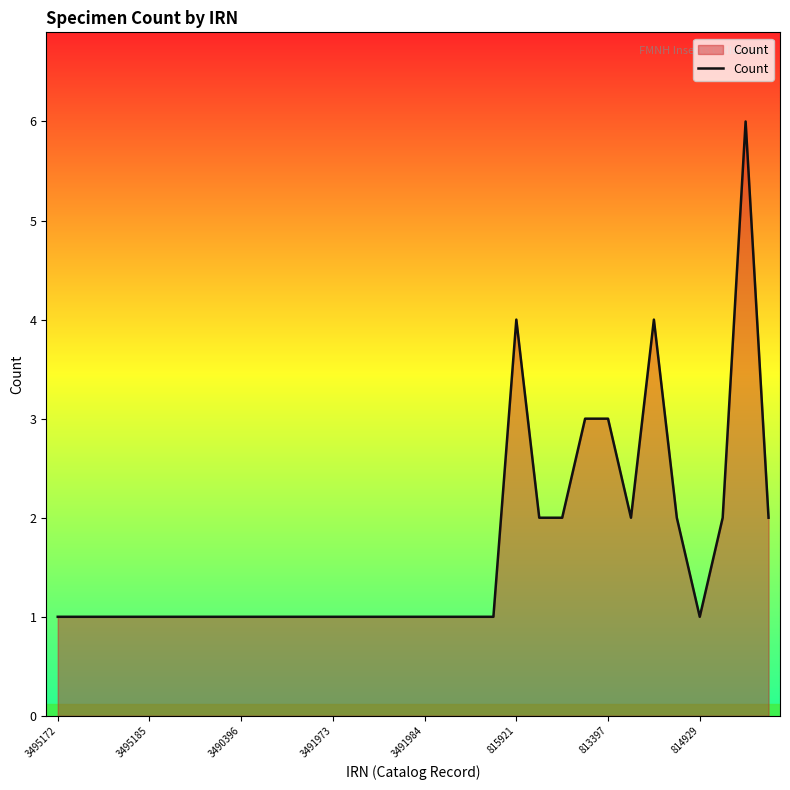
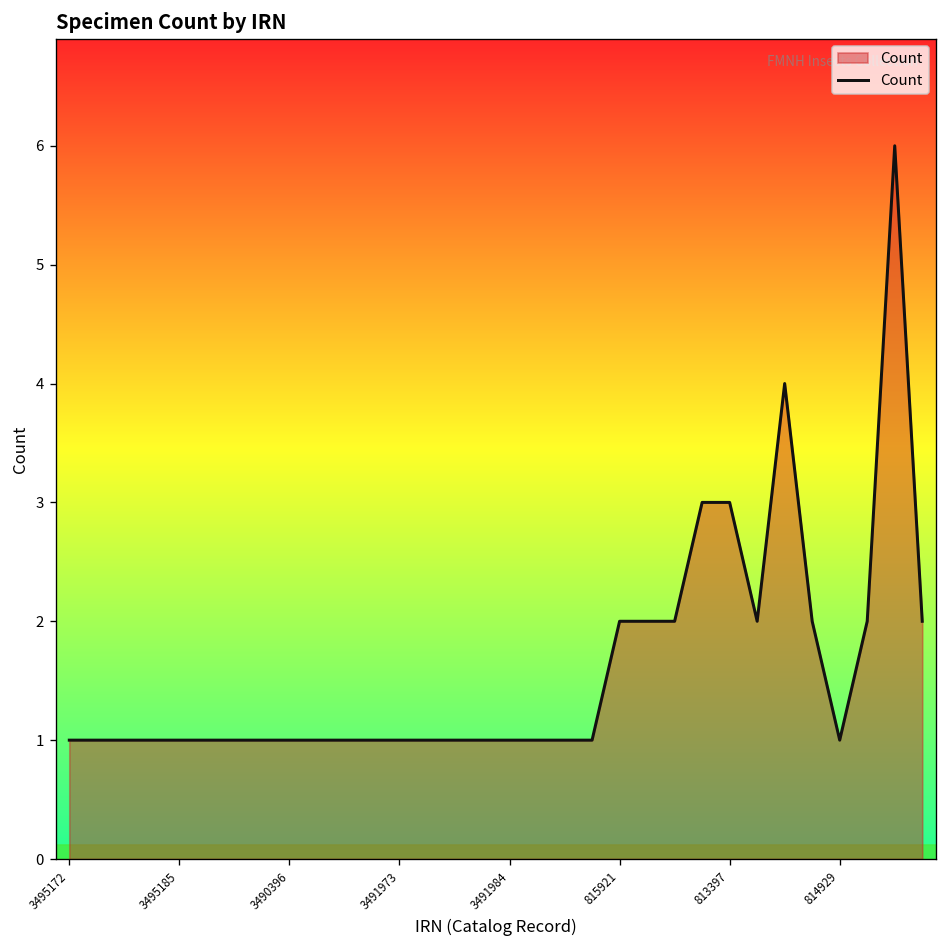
815921: 4 -> 2
